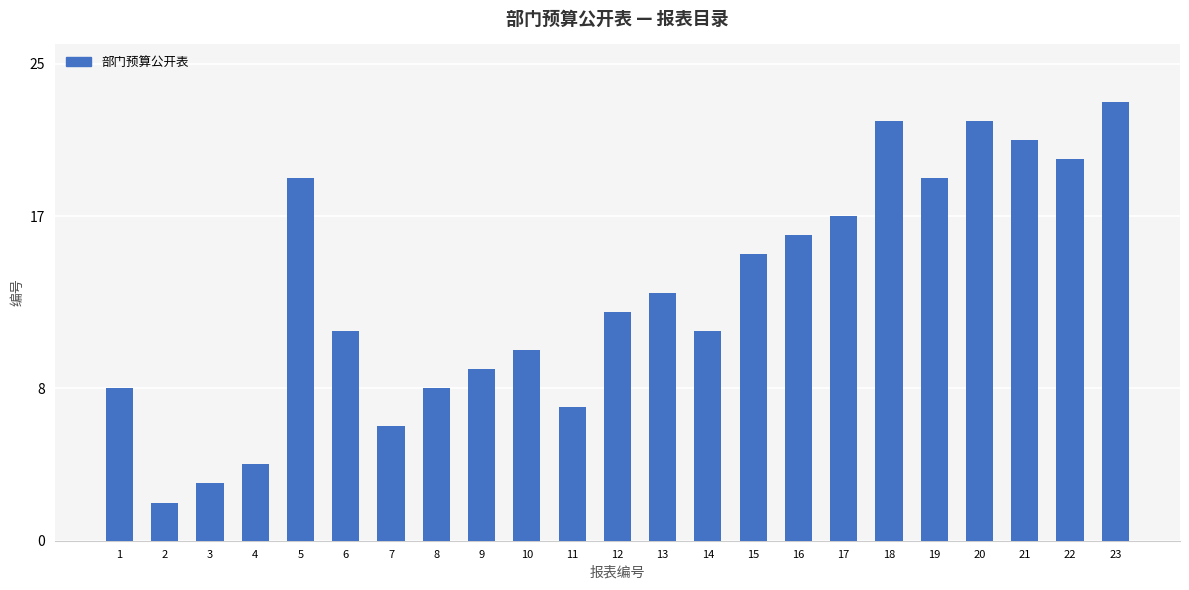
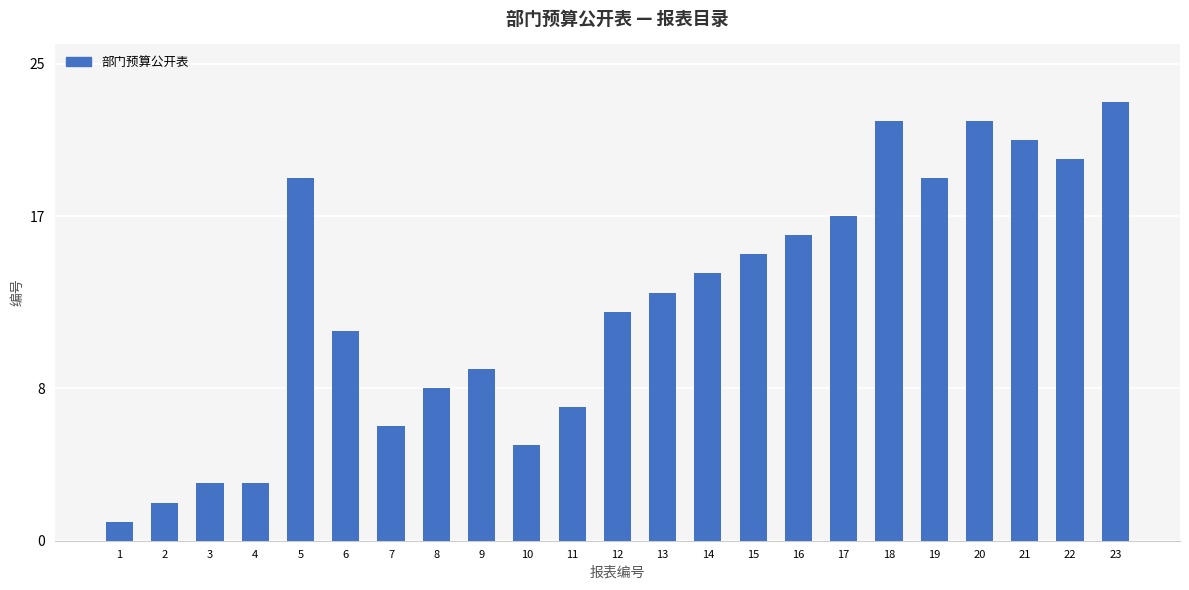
1: 8 -> 1
4: 4 -> 3
10: 10 -> 5
14: 11 -> 14
